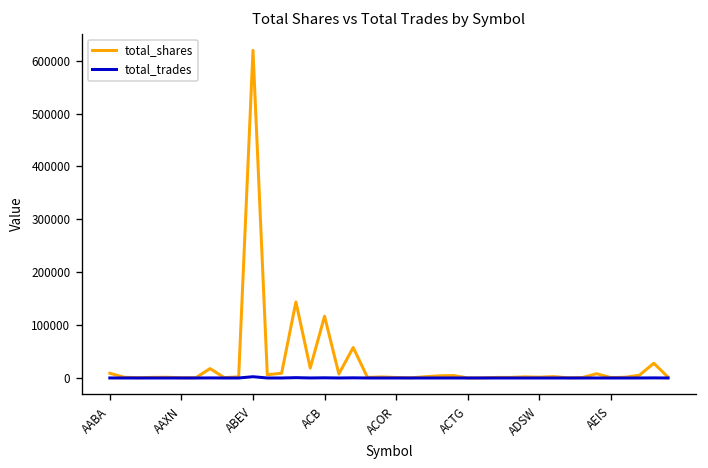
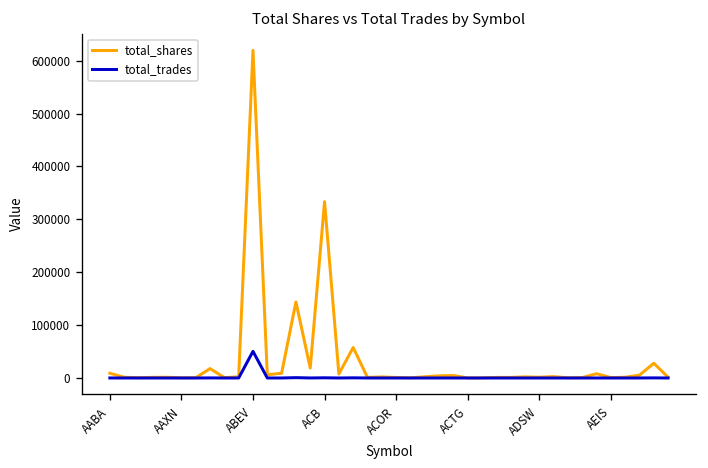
total_trades, ABEV: 0 -> 50000
total_shares, ACB: 120000 -> 330000
